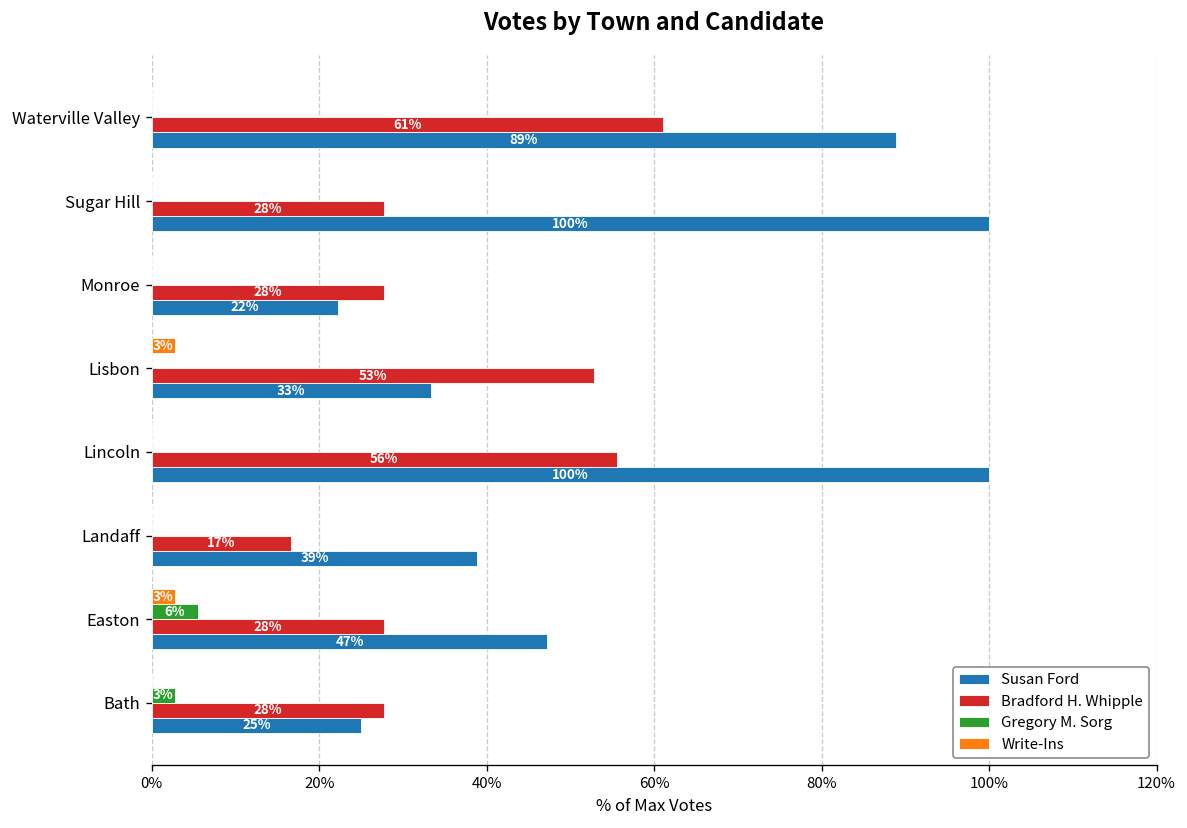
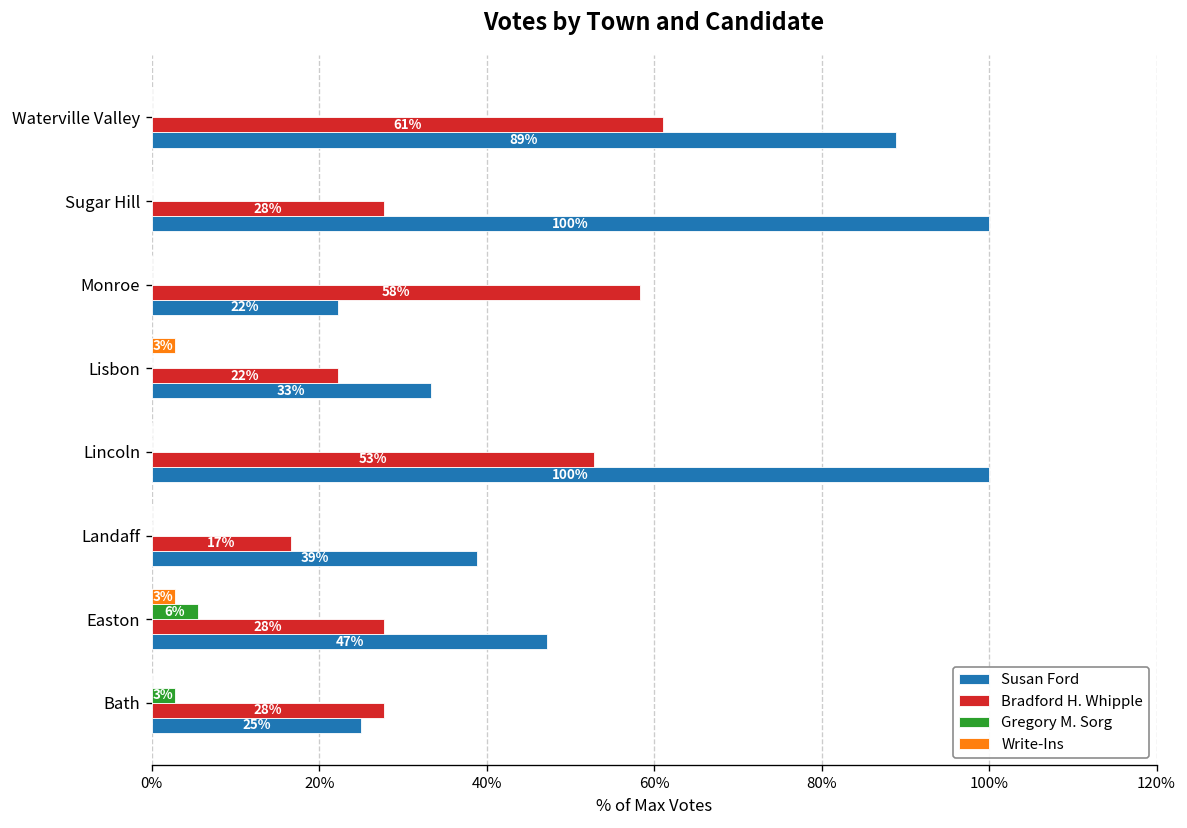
Bradford H. Whipple, Monroe: 28% -> 58%
Bradford H. Whipple, Lisbon: 53% -> 22%
Bradford H. Whipple, Lincoln: 56% -> 53%
